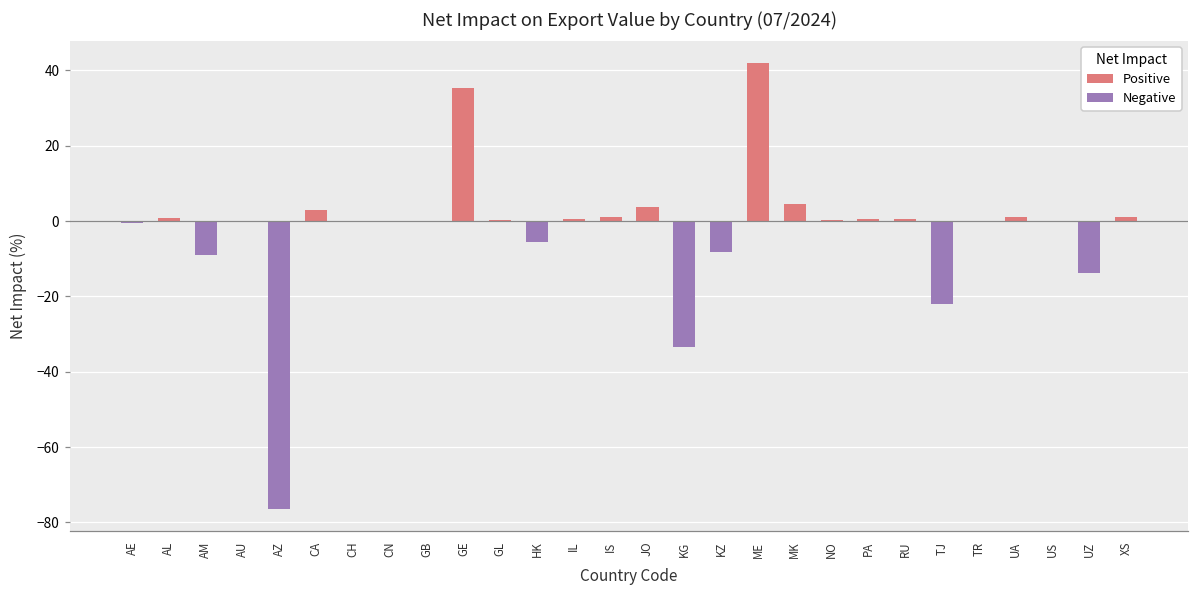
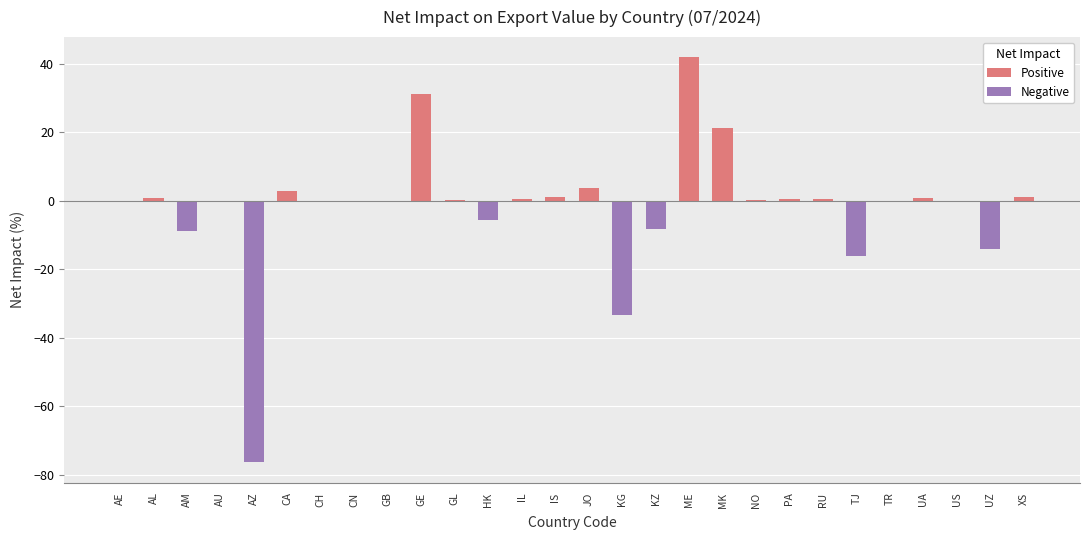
Positive, GE: 35 -> 31
Positive, MK: 5 -> 21
Negative, TJ: -22 -> -16
